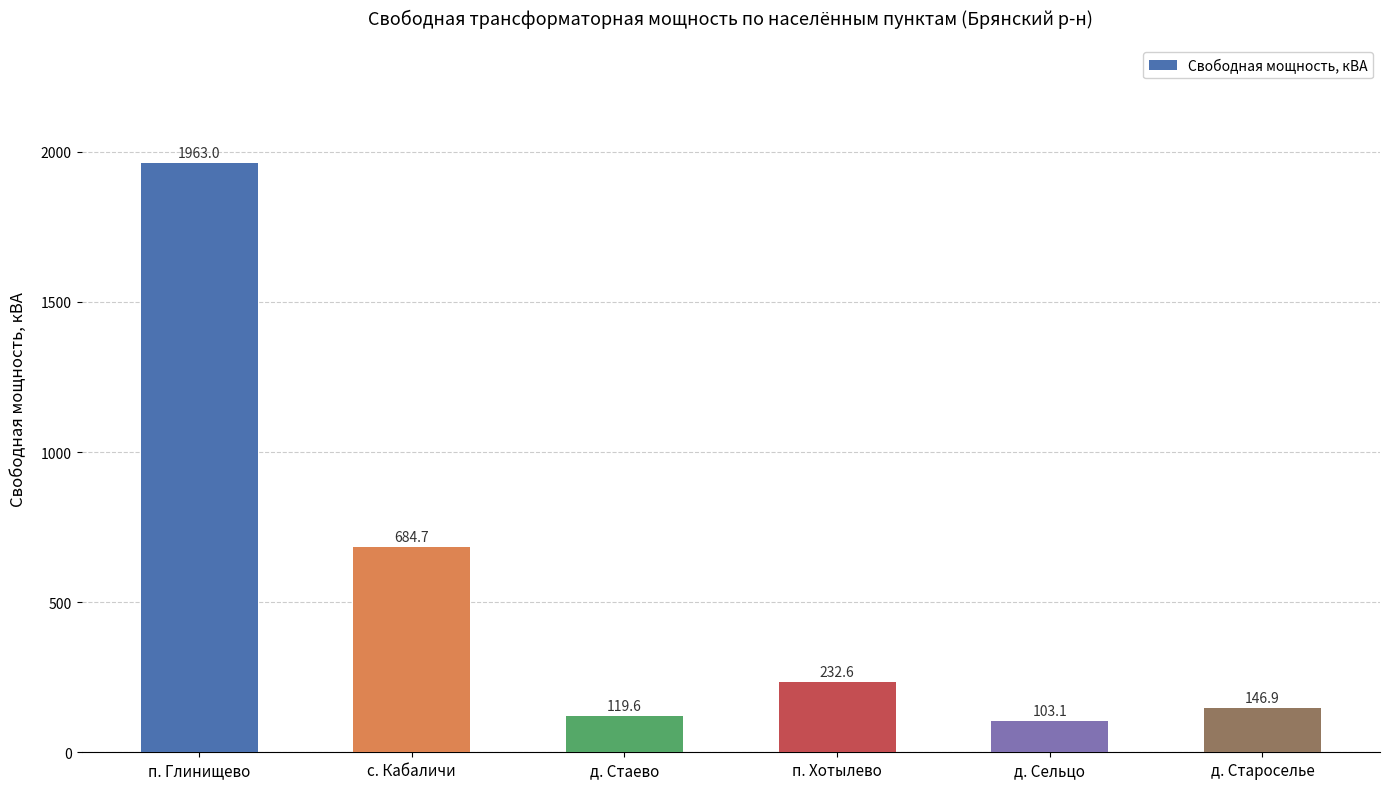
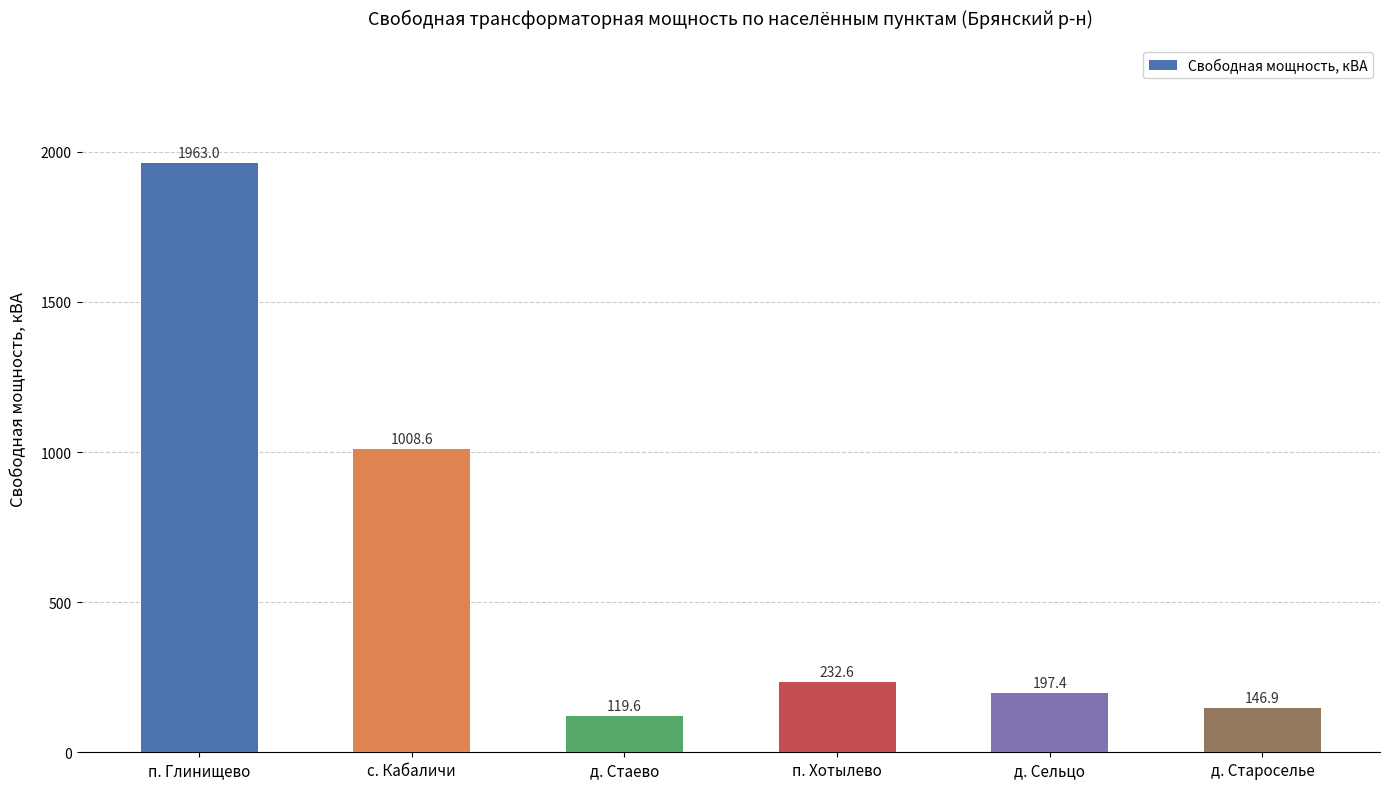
с. Кабаличи: 684.7 -> 1008.6
д. Сельцо: 103.1 -> 197.4
